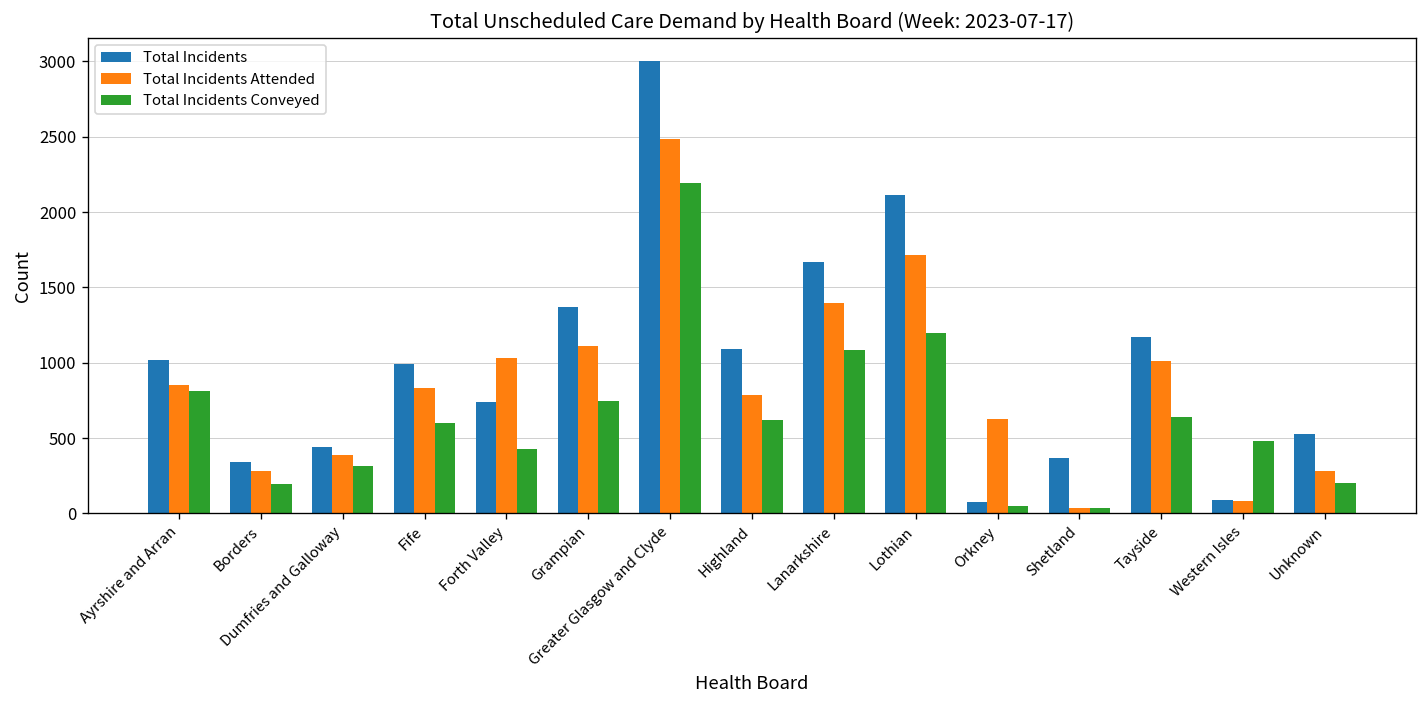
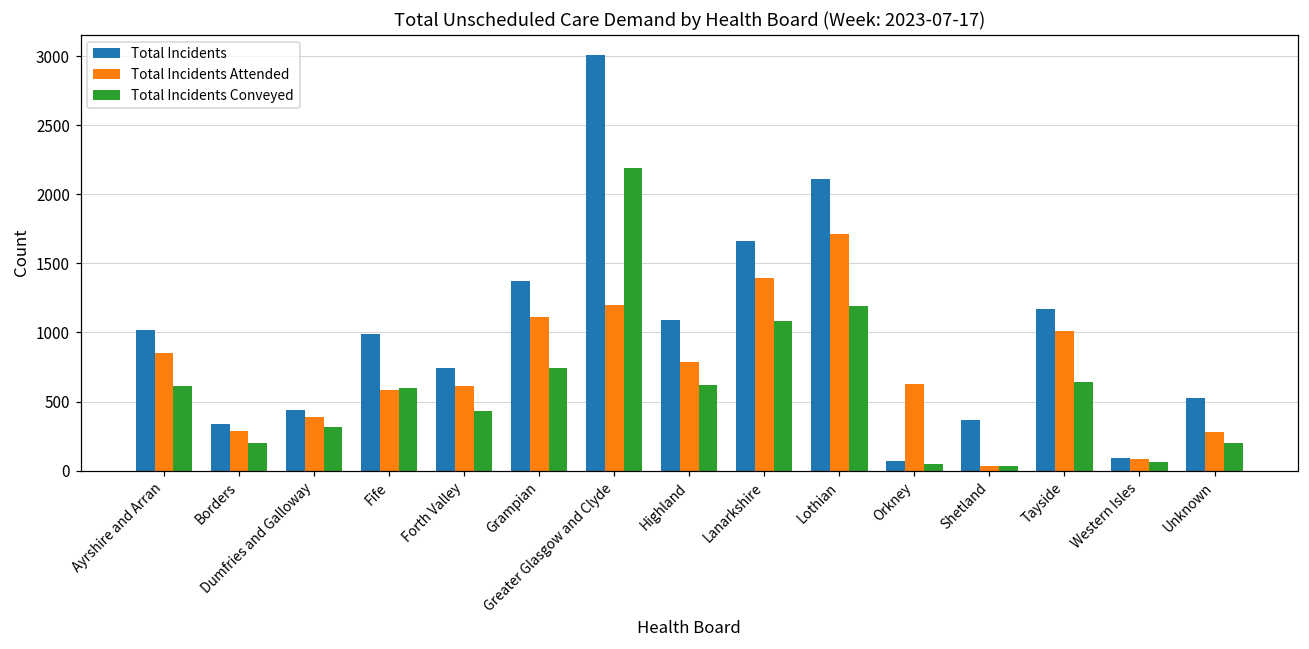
Total Incidents Conveyed, Ayrshire and Arran: 810 -> 610
Total Incidents Attended, Fife: 830 -> 580
Total Incidents Attended, Forth Valley: 1030 -> 610
Total Incidents Attended, Greater Glasgow and Clyde: 2490 -> 1200
Total Incidents Conveyed, Western Isles: 480 -> 70
